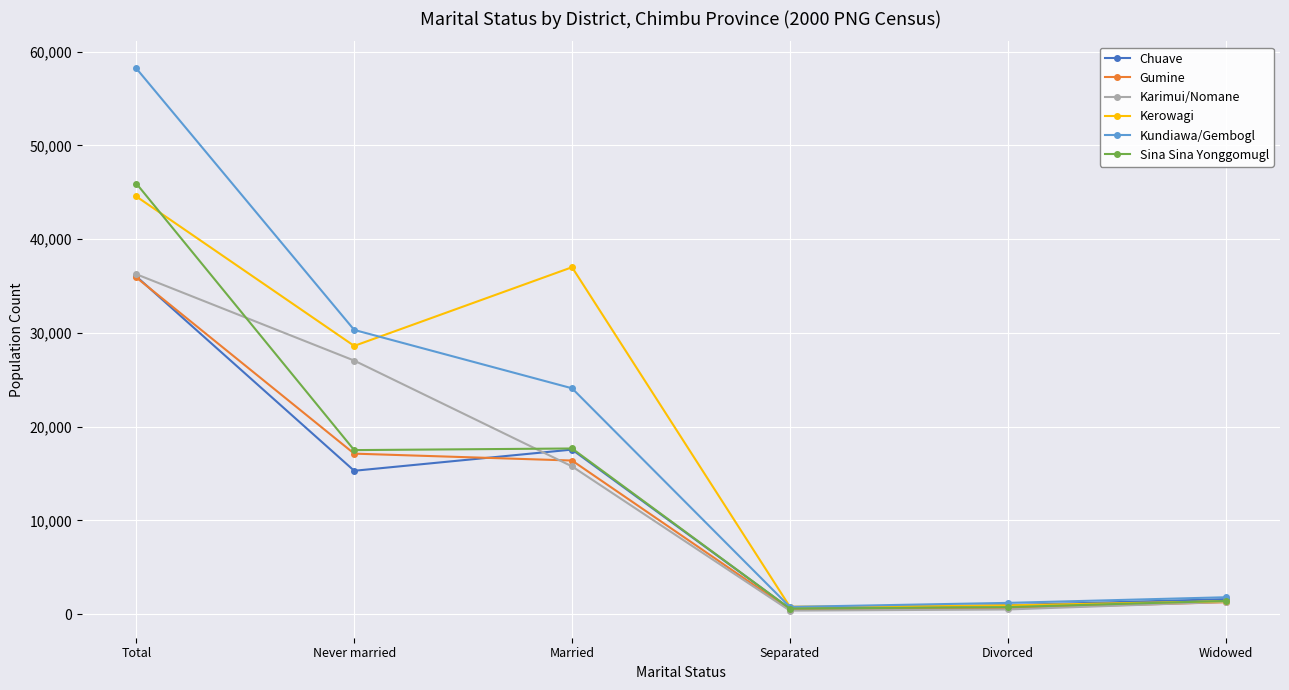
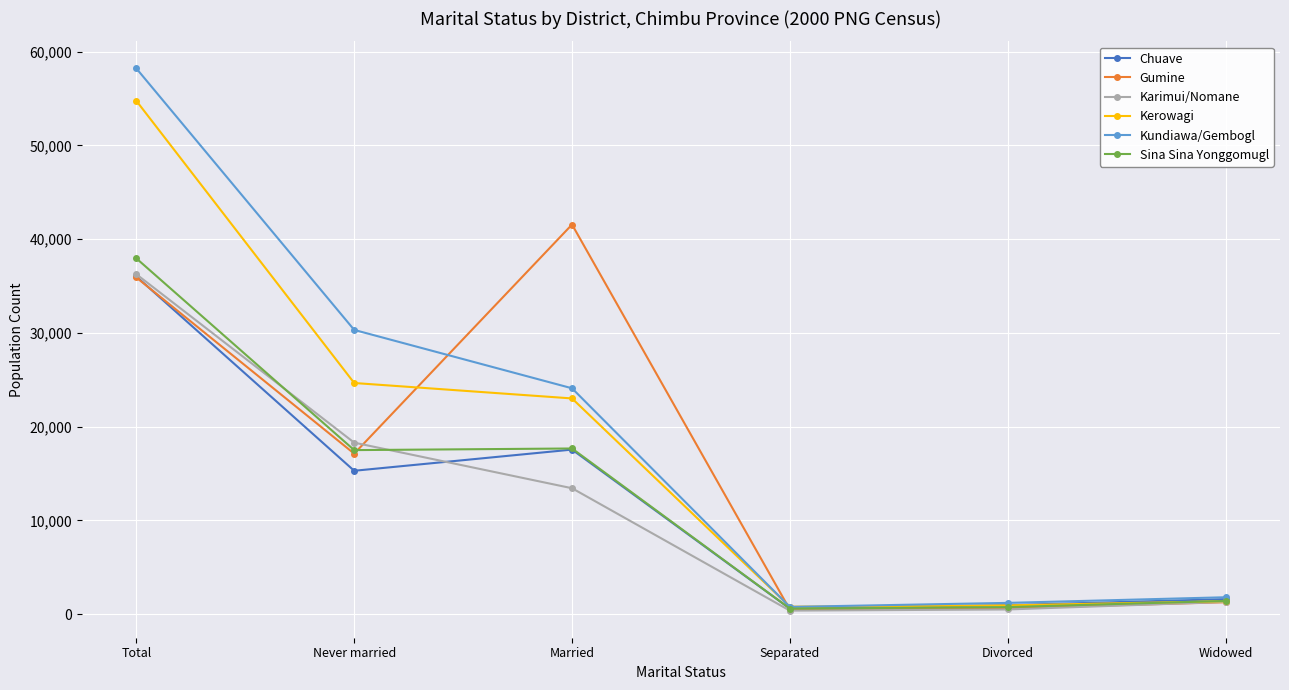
Kerowagi, Total: 45,000 -> 55,000
Sina Sina Yonggomugl, Total: 46,000 -> 38,000
Karimui/Nomane, Never married: 27,000 -> 18,000
Kerowagi, Never married: 29,000 -> 25,000
Gumine, Married: 16,000 -> 42,000
Karimui/Nomane, Married: 16,000 -> 13,000
Kerowagi, Married: 37,000 -> 23,000
